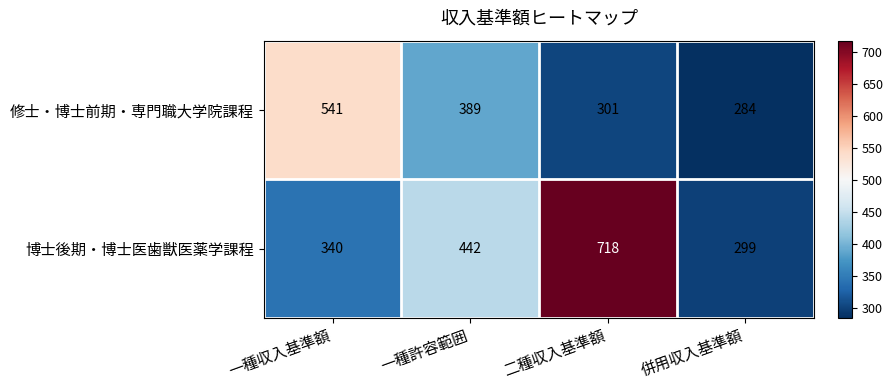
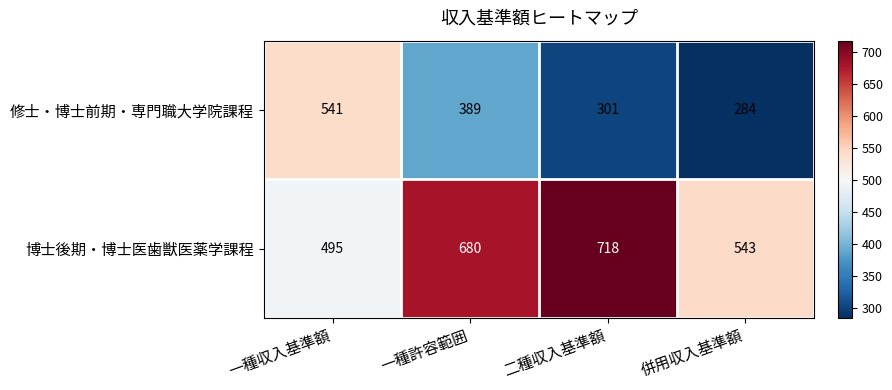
博士後期・博士医歯獣医薬学課程, 一種収入基準額: 340 -> 495
博士後期・博士医歯獣医薬学課程, 一種許容範囲: 442 -> 680
博士後期・博士医歯獣医薬学課程, 併用収入基準額: 299 -> 543
